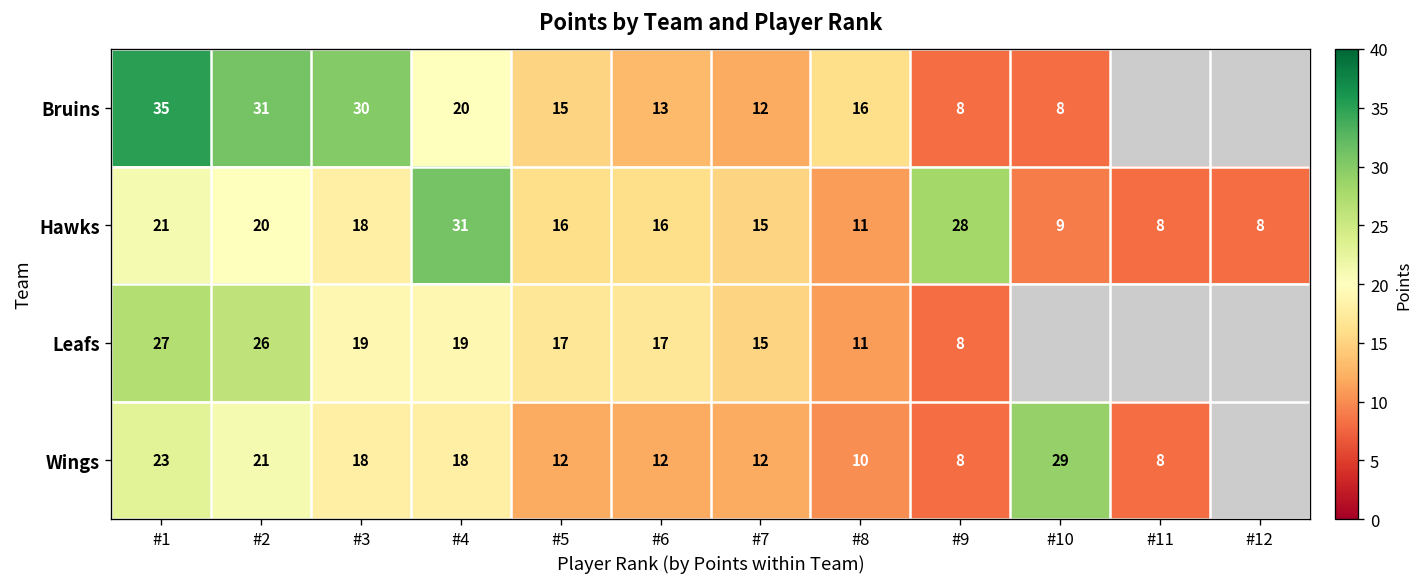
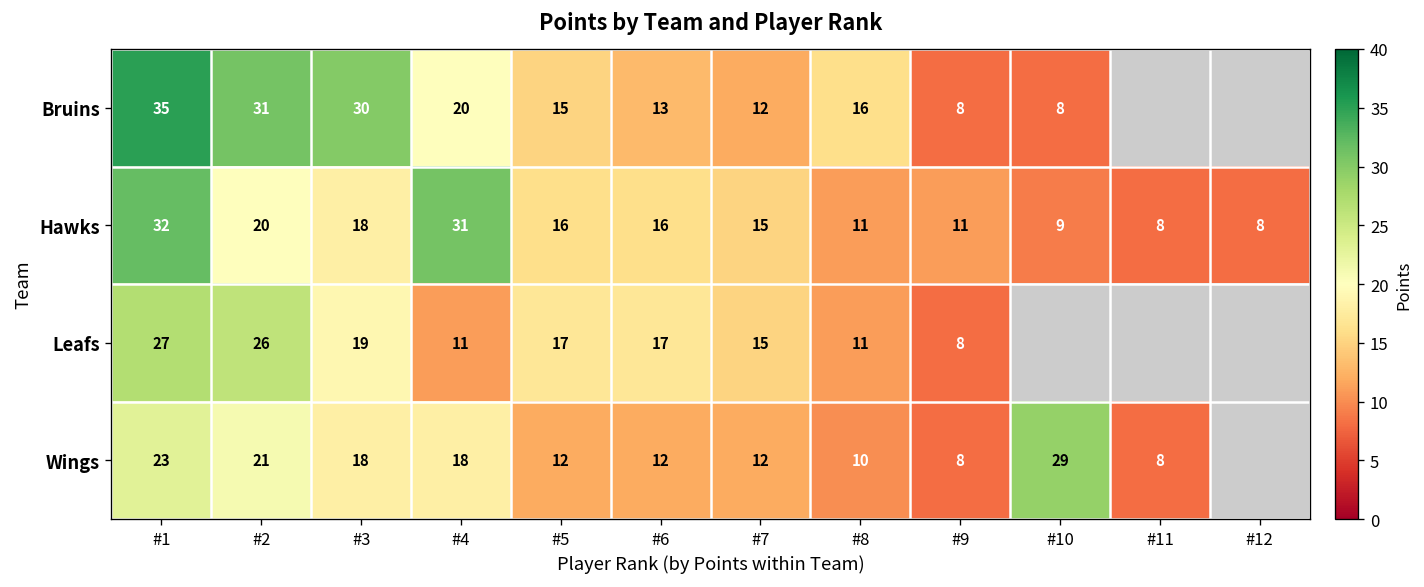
Hawks, #1: 21 -> 32
Hawks, #9: 28 -> 11
Leafs, #4: 19 -> 11
